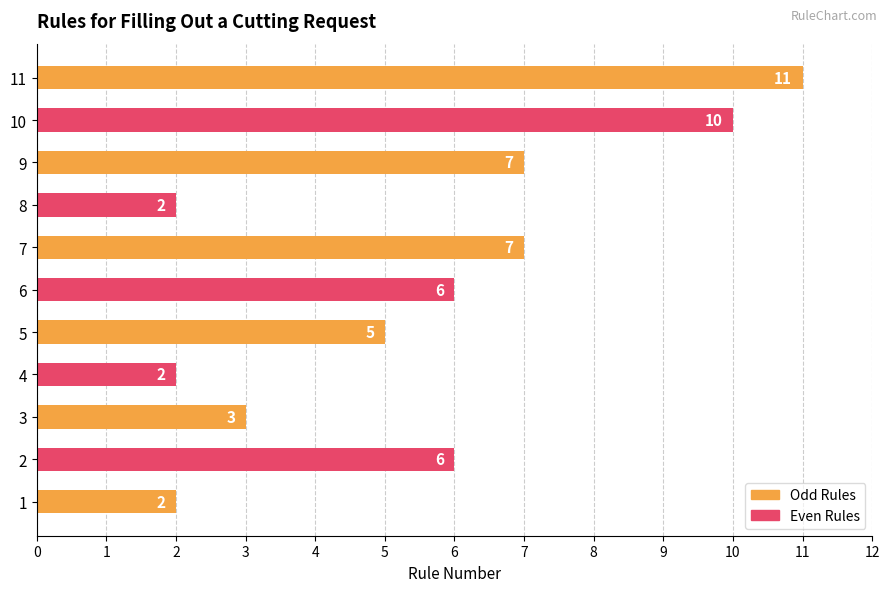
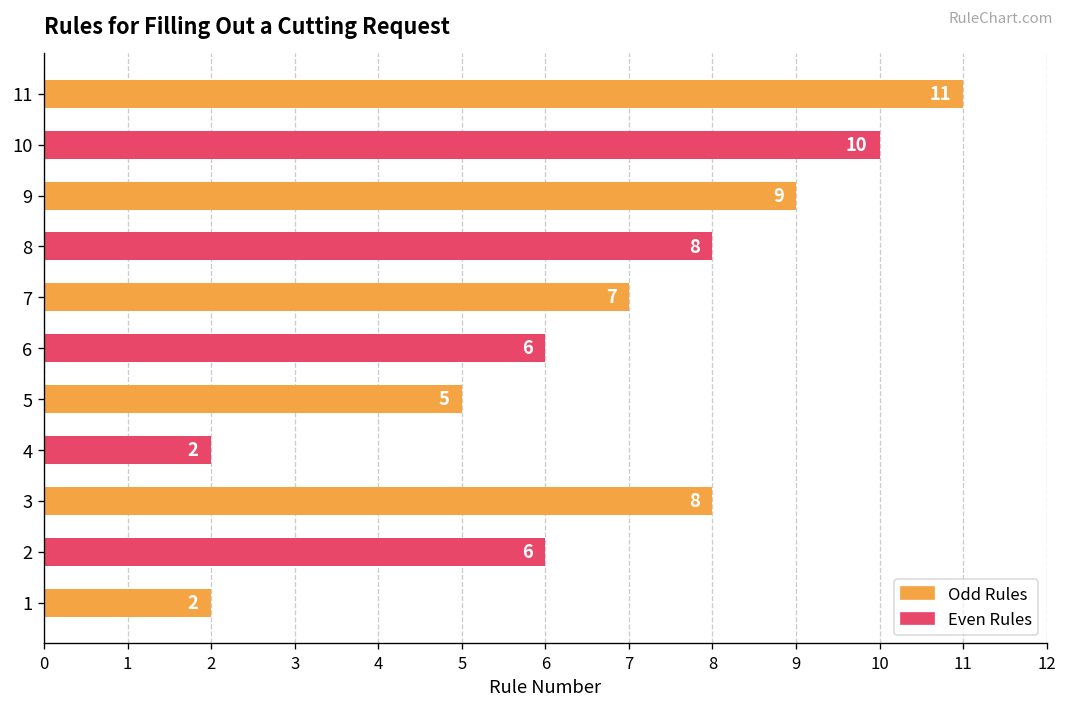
9: 7 -> 9
8: 2 -> 8
3: 3 -> 8
